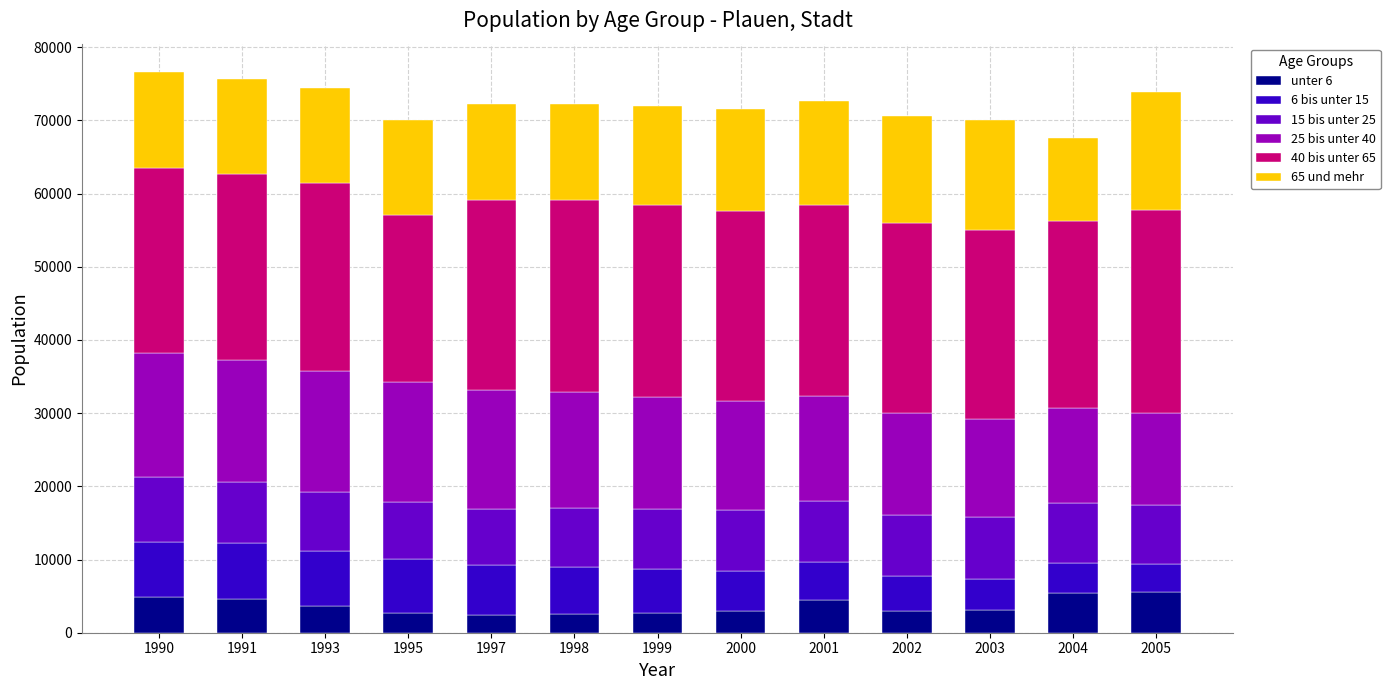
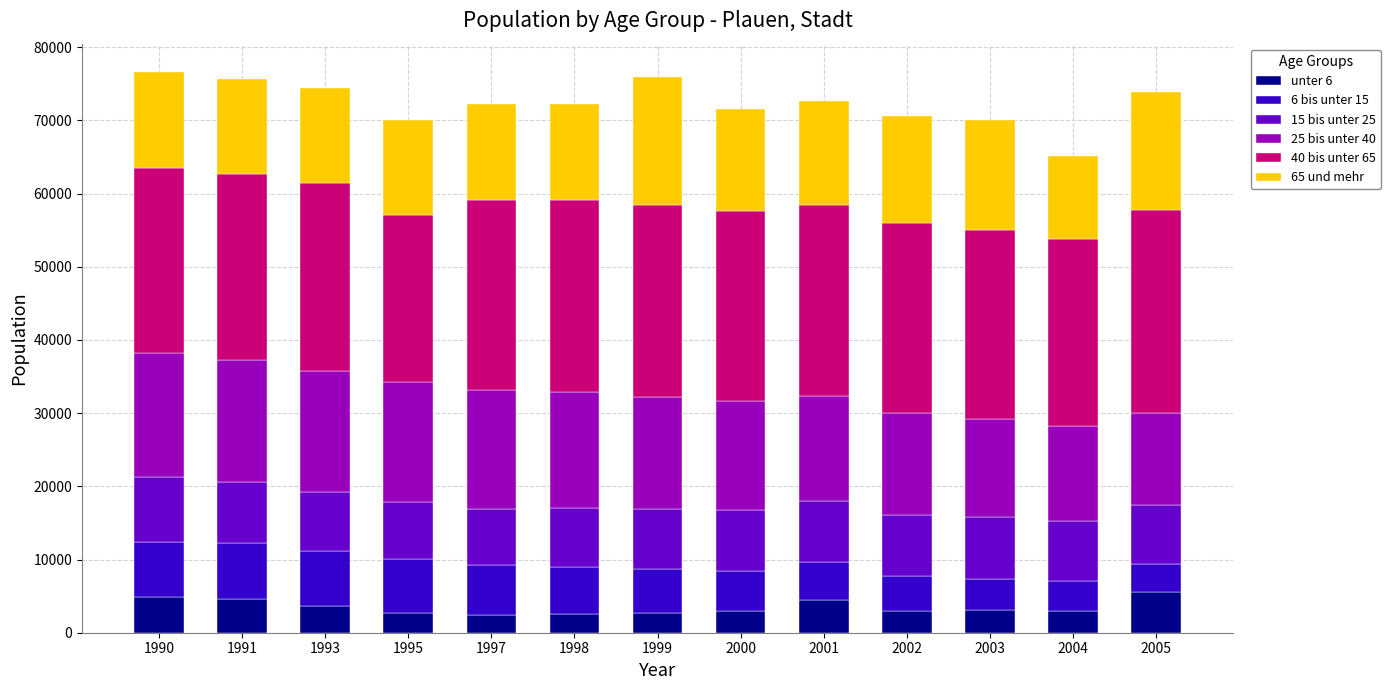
65 und mehr, 1999: 14000 -> 18000
unter 6, 2004: 5000 -> 3000
